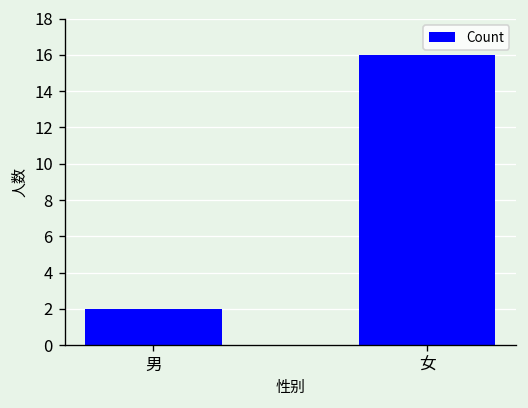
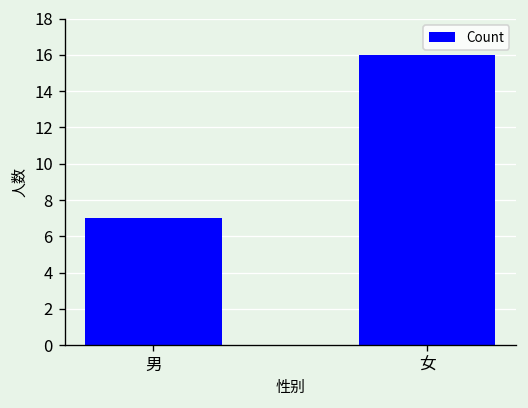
男: 2 -> 7
